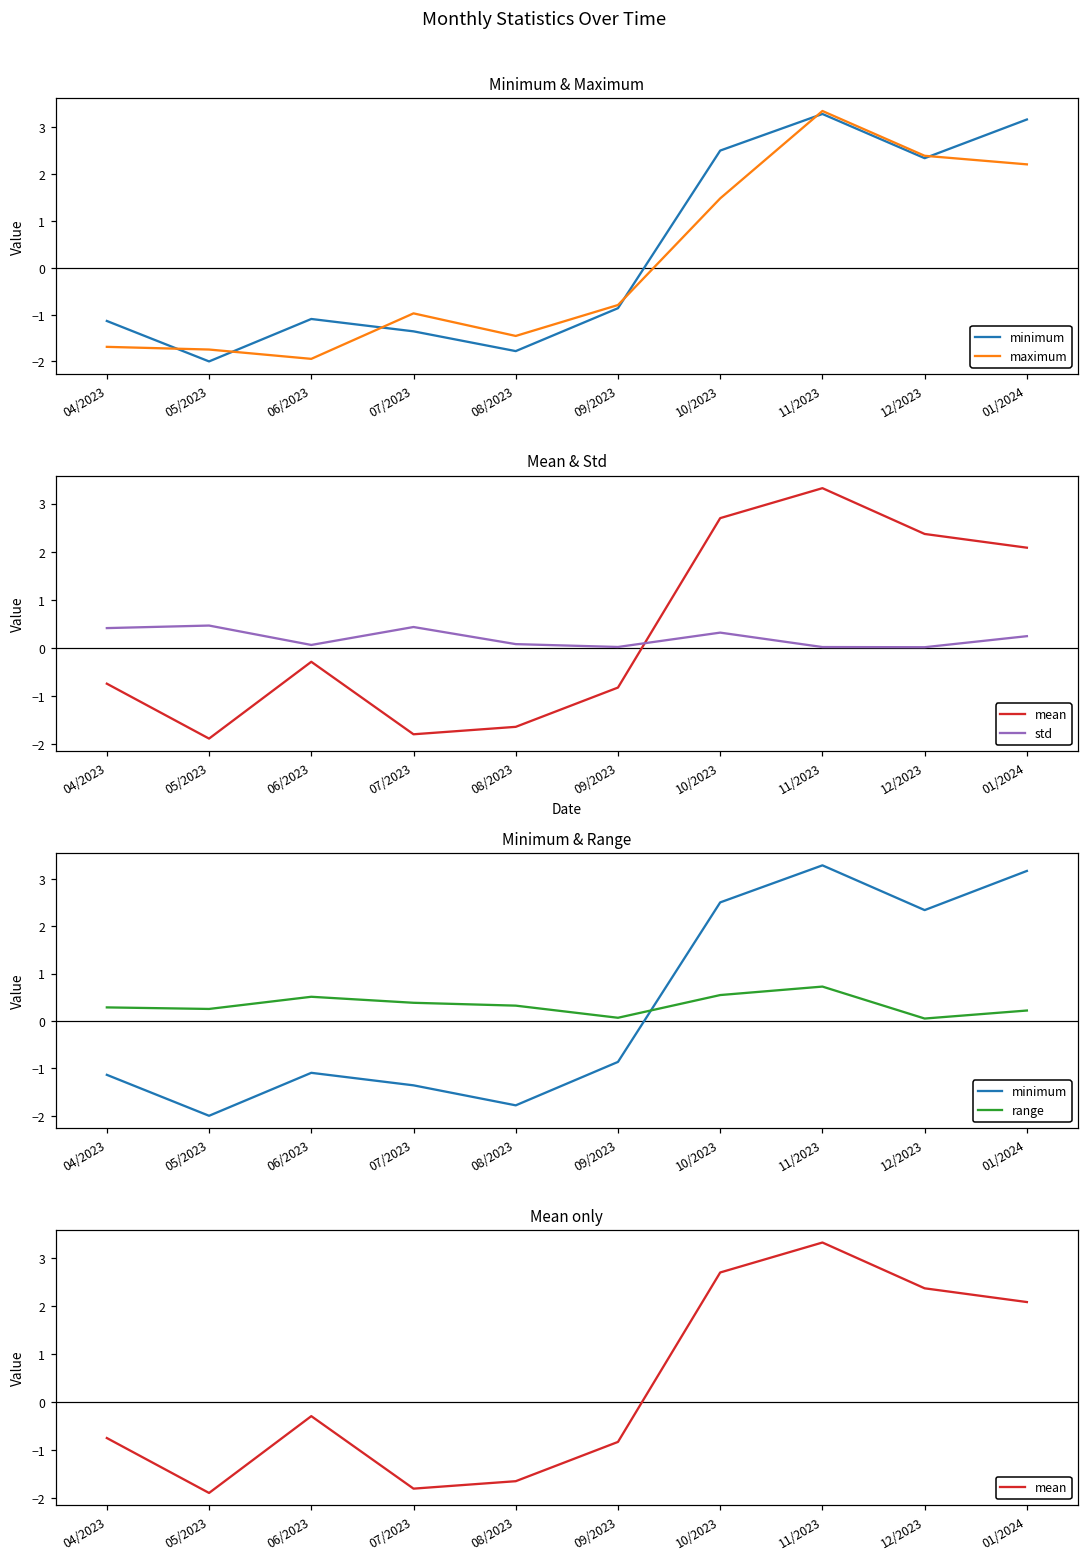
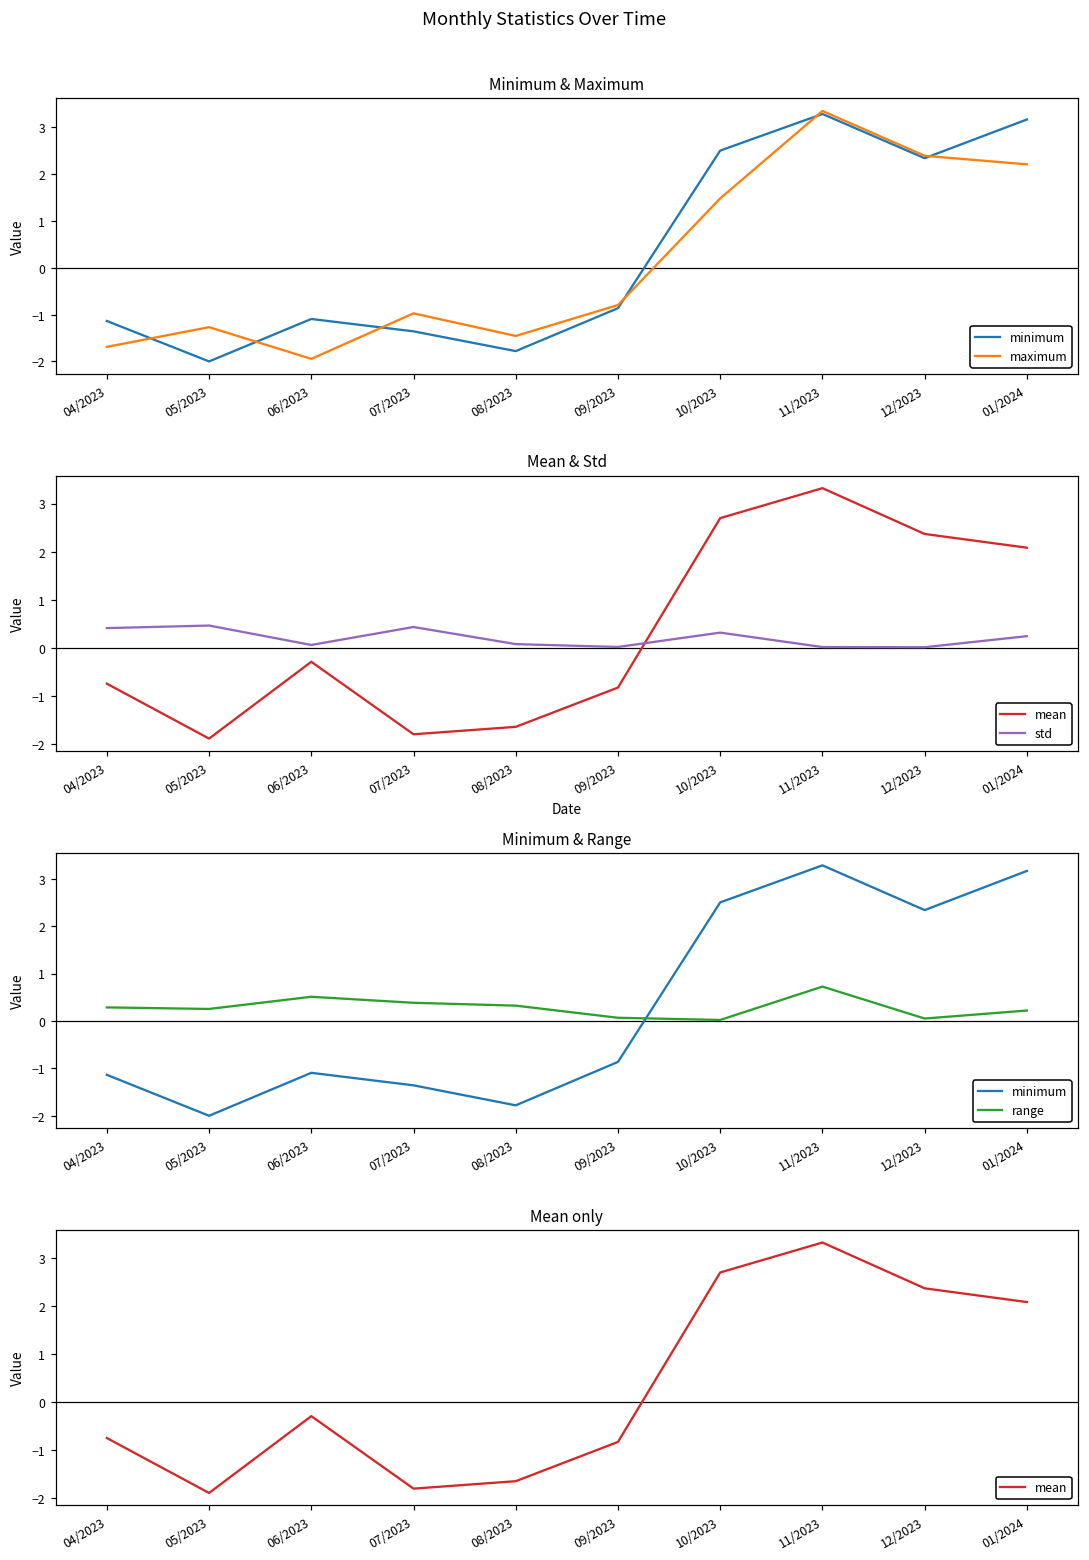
Minimum & Maximum, maximum, 05/2023: -1.7 -> -1.3
Minimum & Range, range, 10/2023: 0.5 -> 0.0
